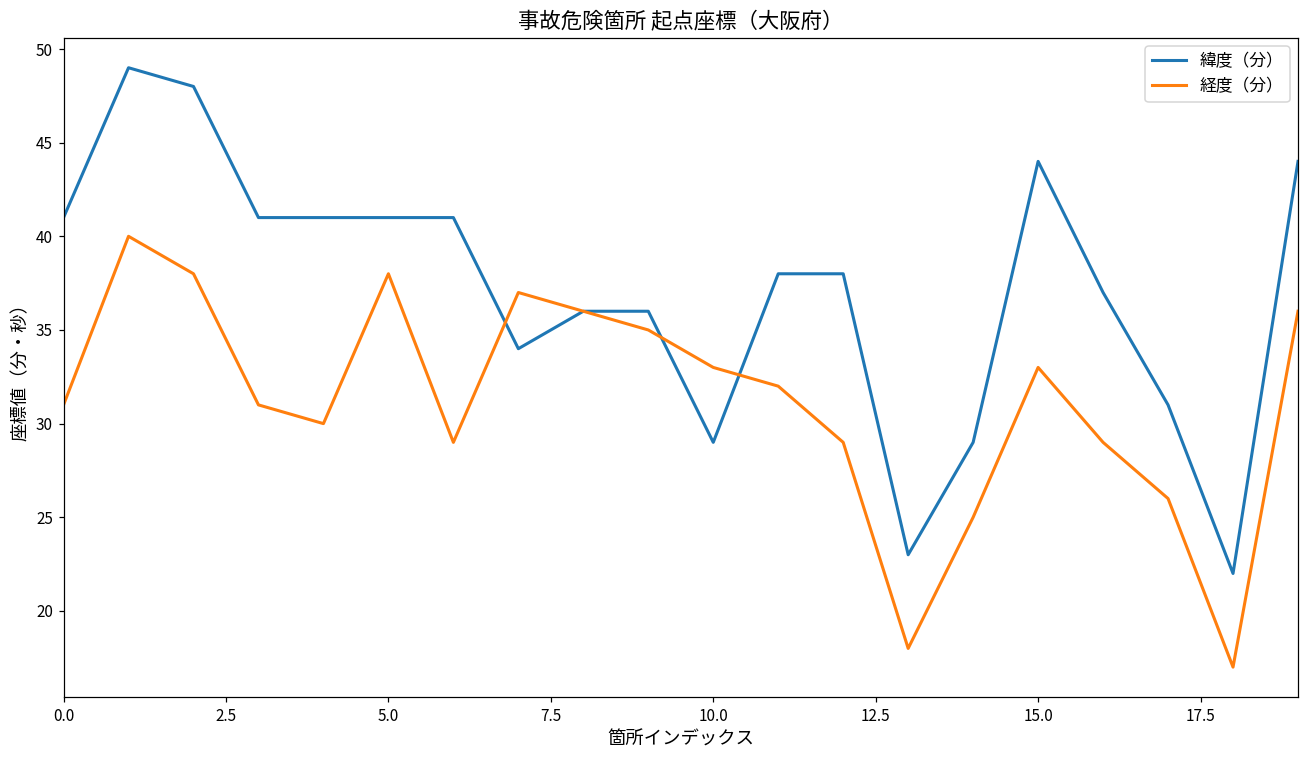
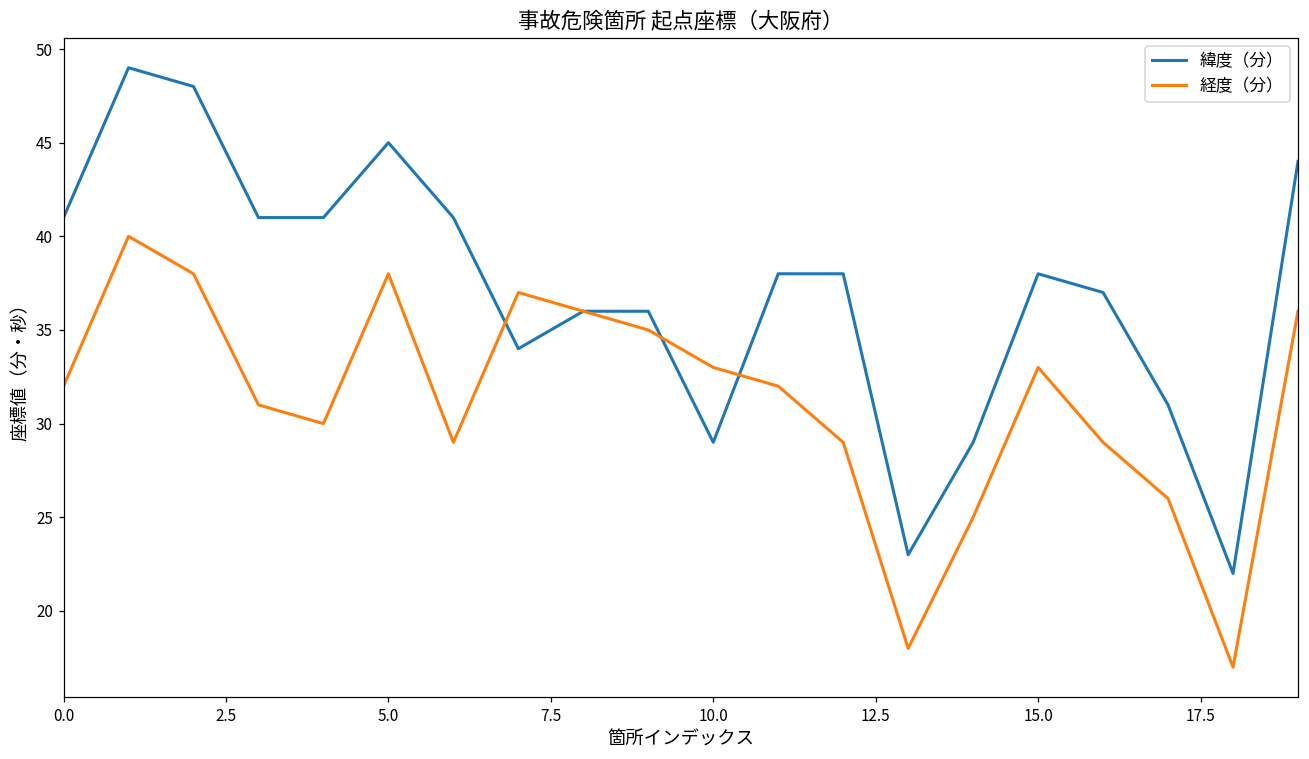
経度（分）, 0.0: 31 -> 32
緯度（分）, 5.0: 41 -> 45
緯度（分）, 15.0: 44 -> 38
